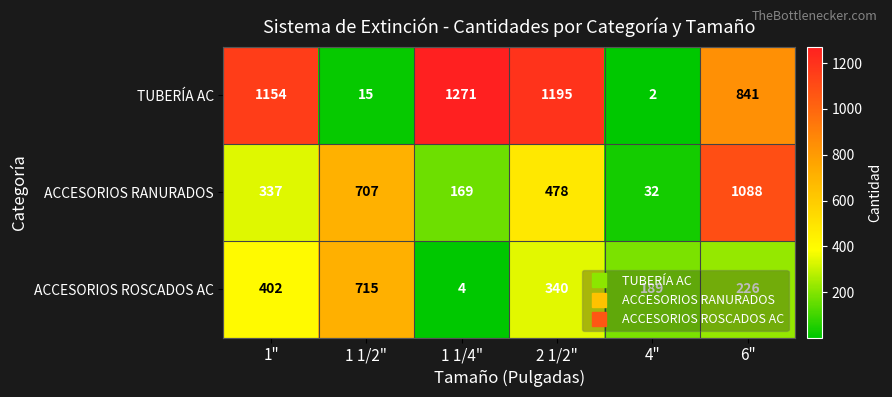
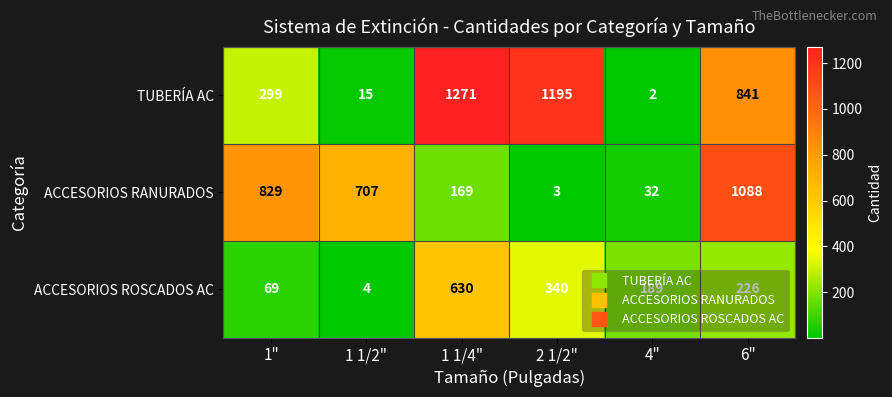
TUBERÍA AC, 1": 1154 -> 299
ACCESORIOS RANURADOS, 1": 337 -> 829
ACCESORIOS RANURADOS, 2 1/2": 478 -> 3
ACCESORIOS ROSCADOS AC, 1": 402 -> 69
ACCESORIOS ROSCADOS AC, 1 1/2": 715 -> 4
ACCESORIOS ROSCADOS AC, 1 1/4": 4 -> 630
